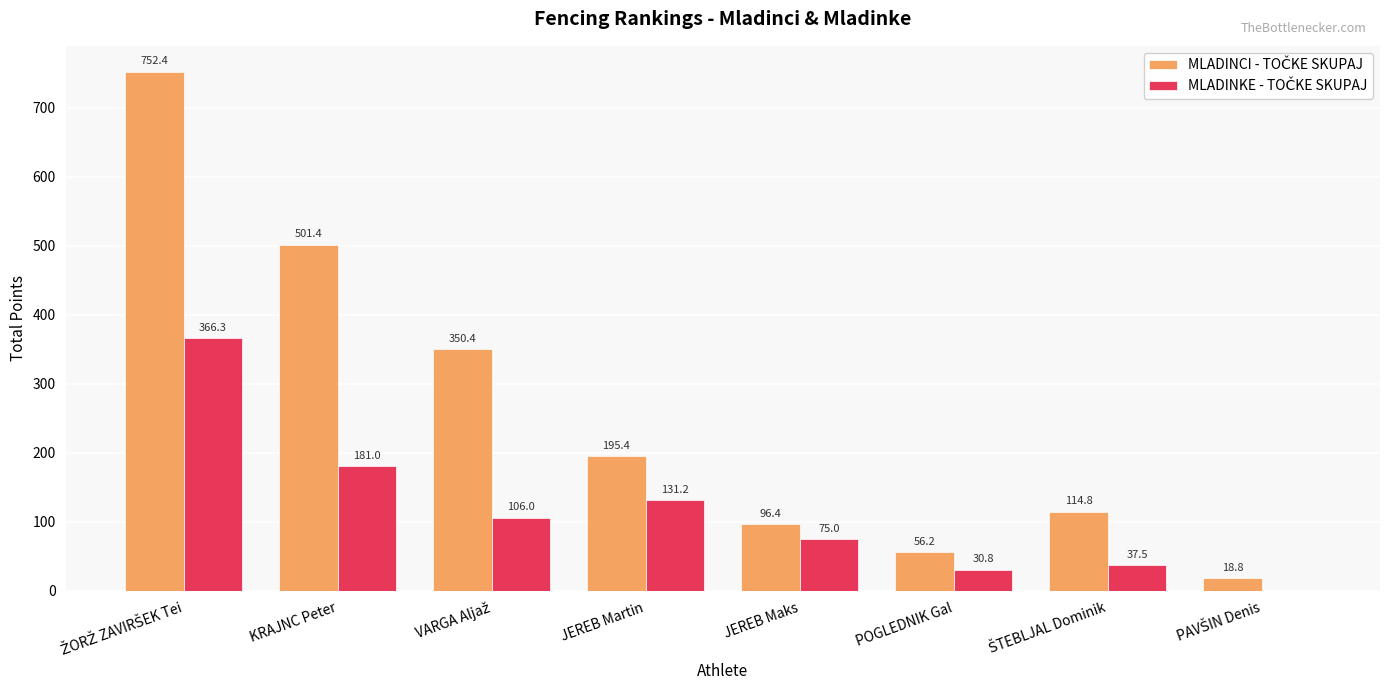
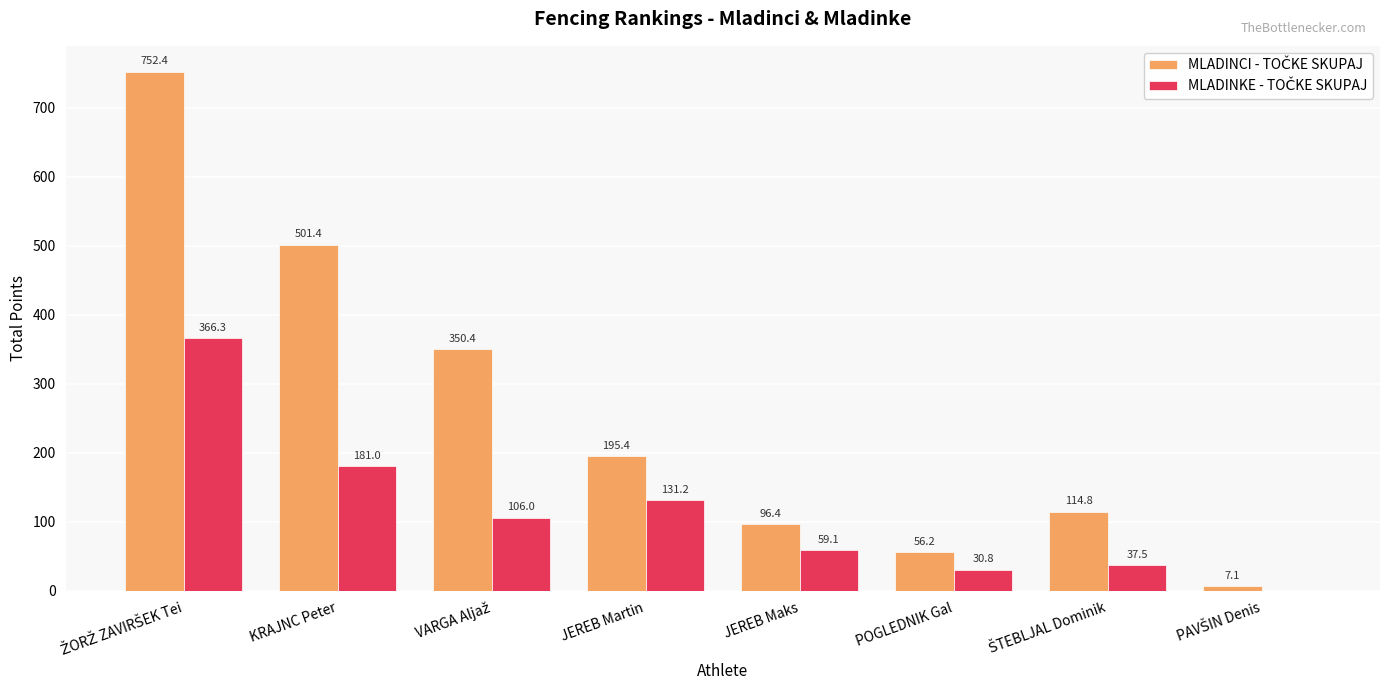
MLADINKE - TOČKE SKUPAJ, JEREB Maks: 75.0 -> 59.1
MLADINCI - TOČKE SKUPAJ, PAVŠIN Denis: 18.8 -> 7.1
